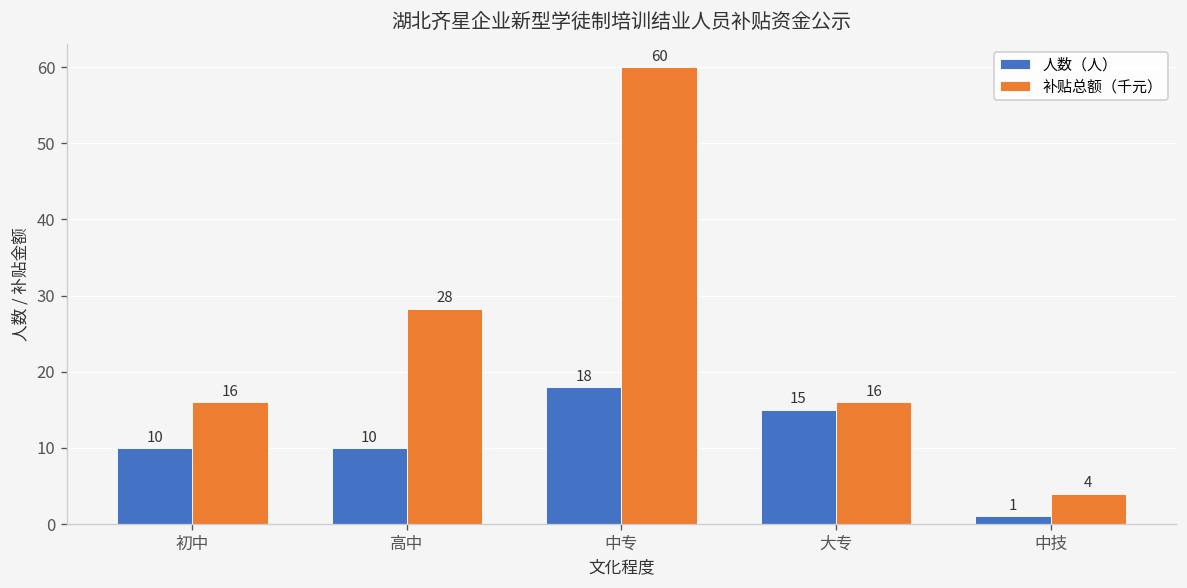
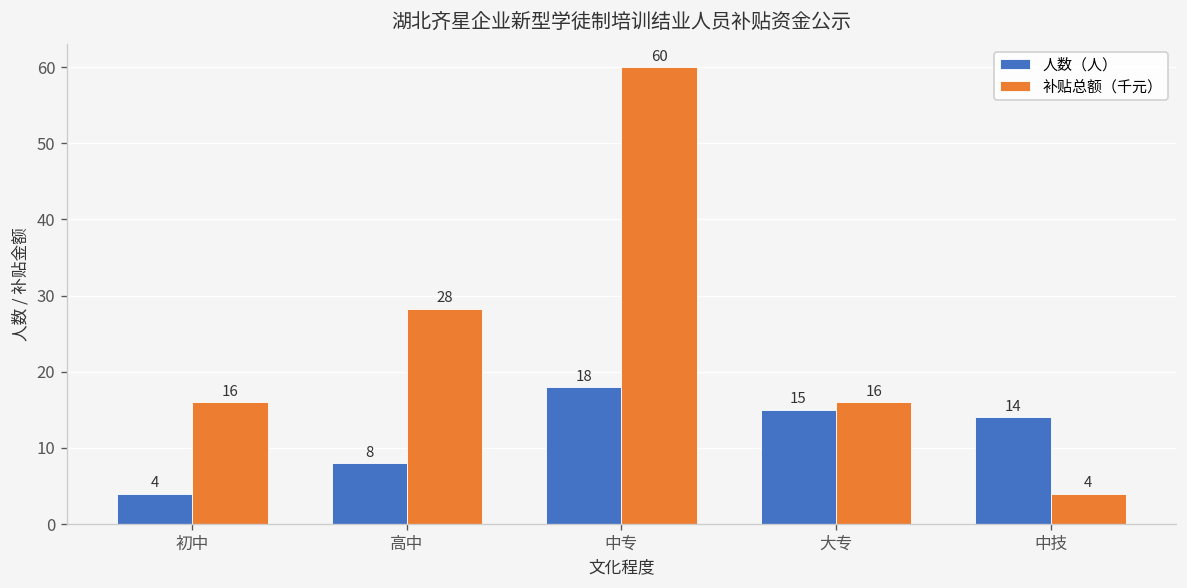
人数（人）, 初中: 10 -> 4
人数（人）, 高中: 10 -> 8
人数（人）, 中技: 1 -> 14
